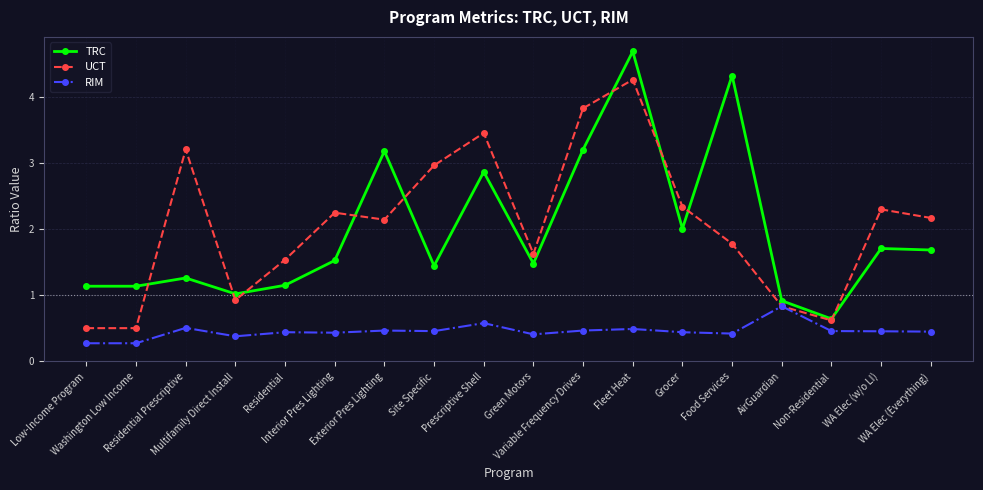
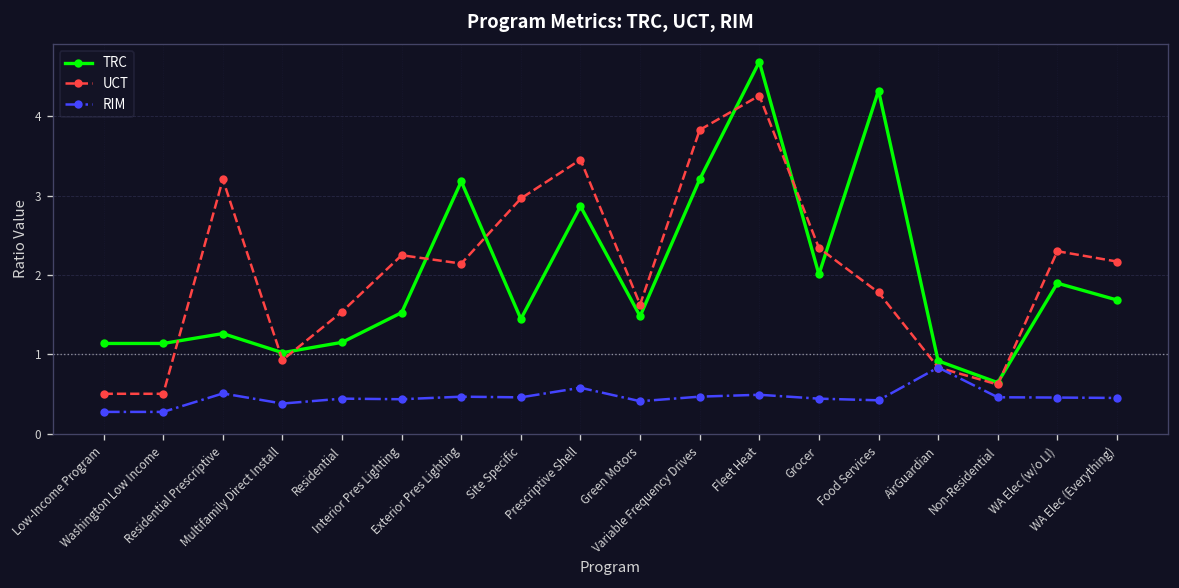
TRC, WA Elec (w/o LI): 1.7 -> 1.9
